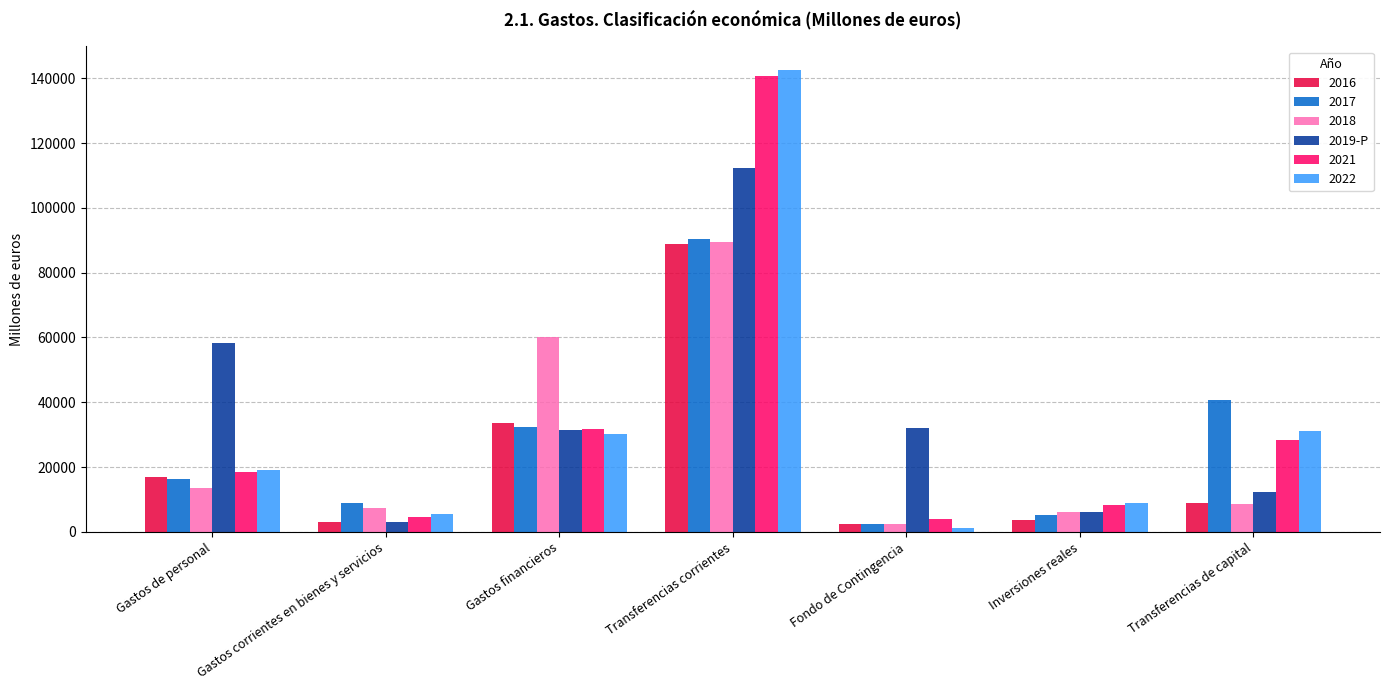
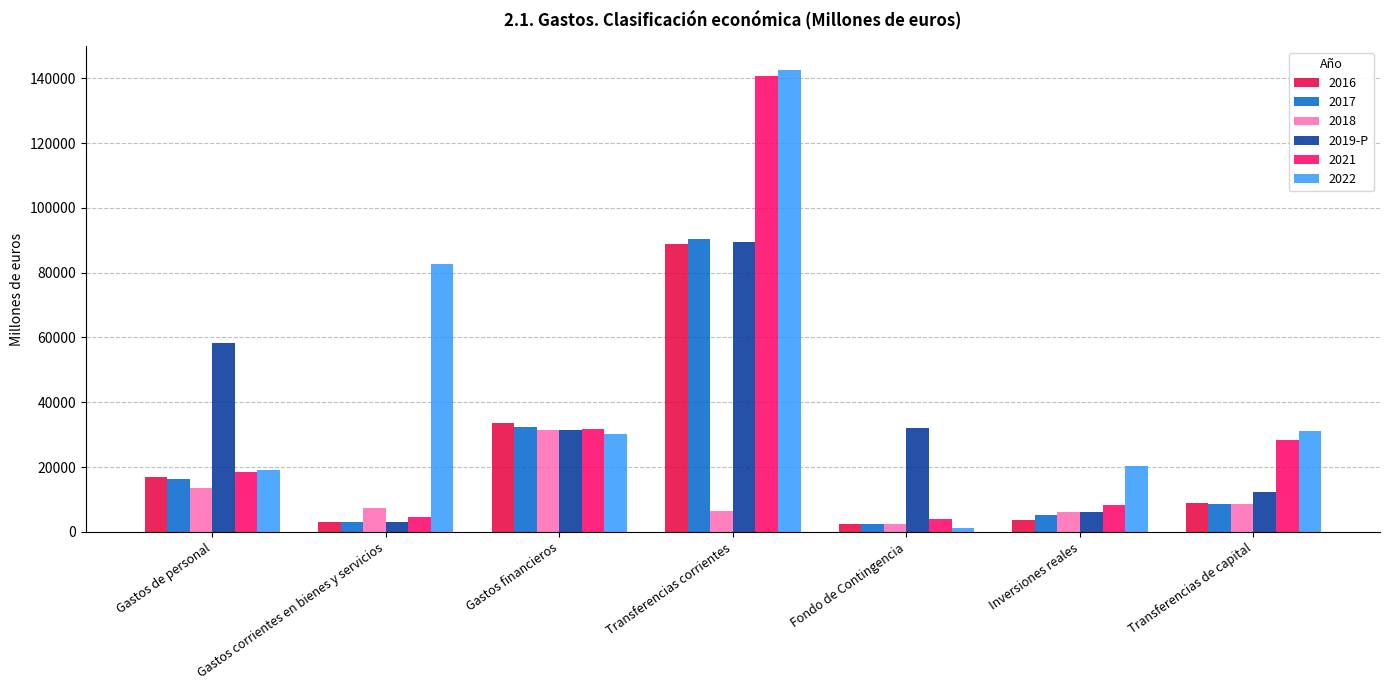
2017, Gastos corrientes en bienes y servicios: 9000 -> 3000
2022, Gastos corrientes en bienes y servicios: 5000 -> 83000
2018, Gastos financieros: 60000 -> 32000
2018, Transferencias corrientes: 89000 -> 6000
2019-P, Transferencias corrientes: 112000 -> 89000
2022, Inversiones reales: 9000 -> 20000
2017, Transferencias de capital: 41000 -> 9000
